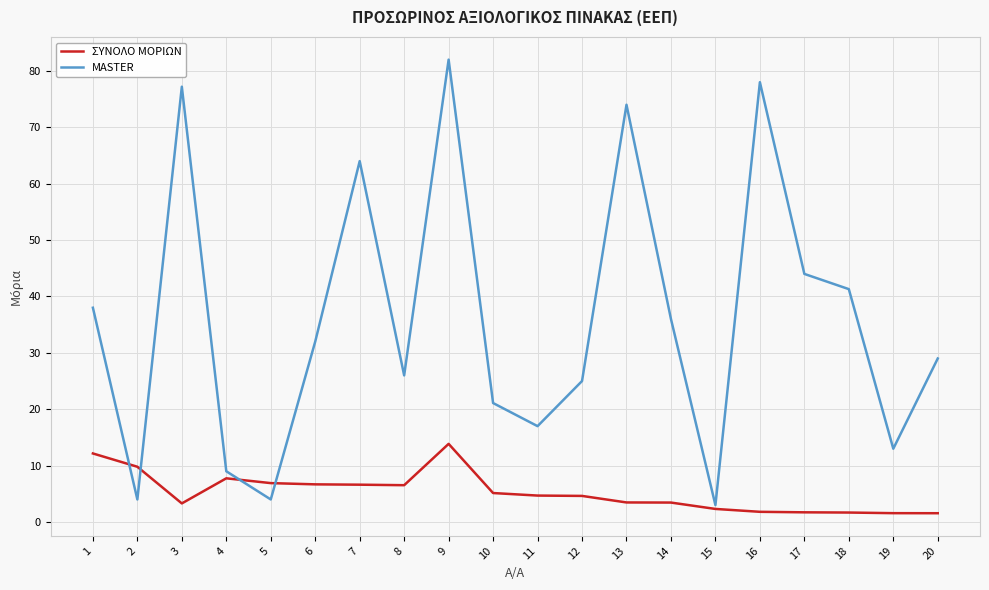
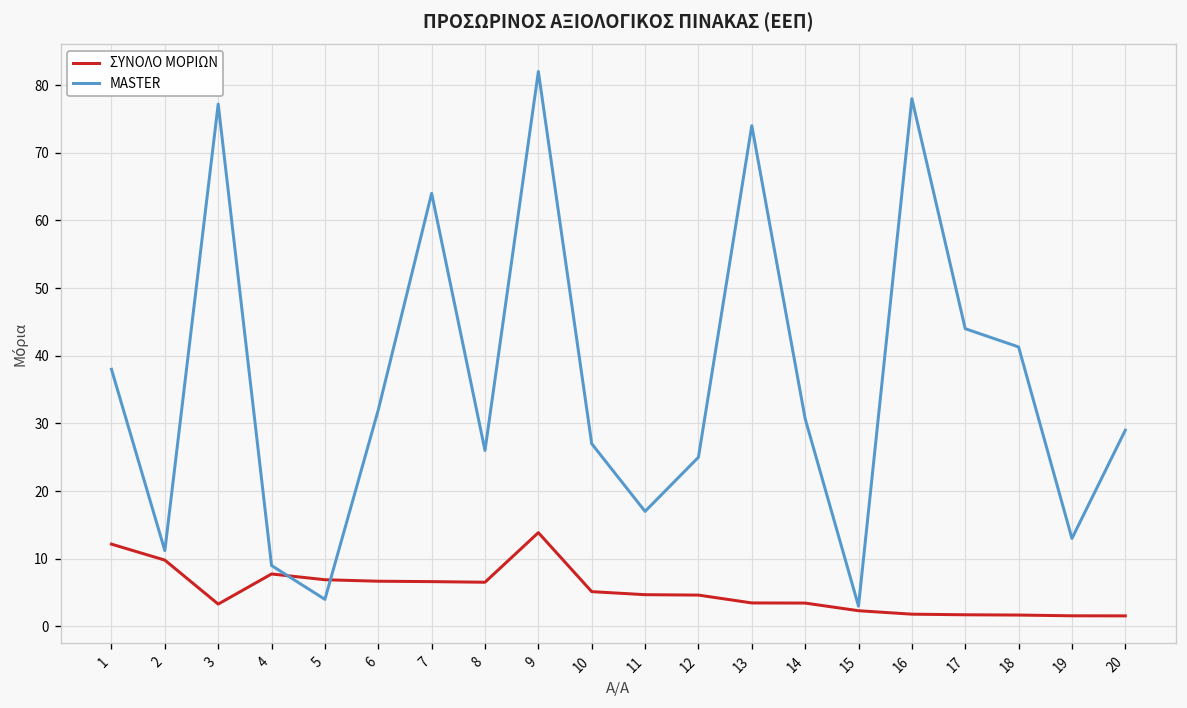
MASTER, 2: 4 -> 11
MASTER, 10: 21 -> 27
MASTER, 14: 36 -> 31
